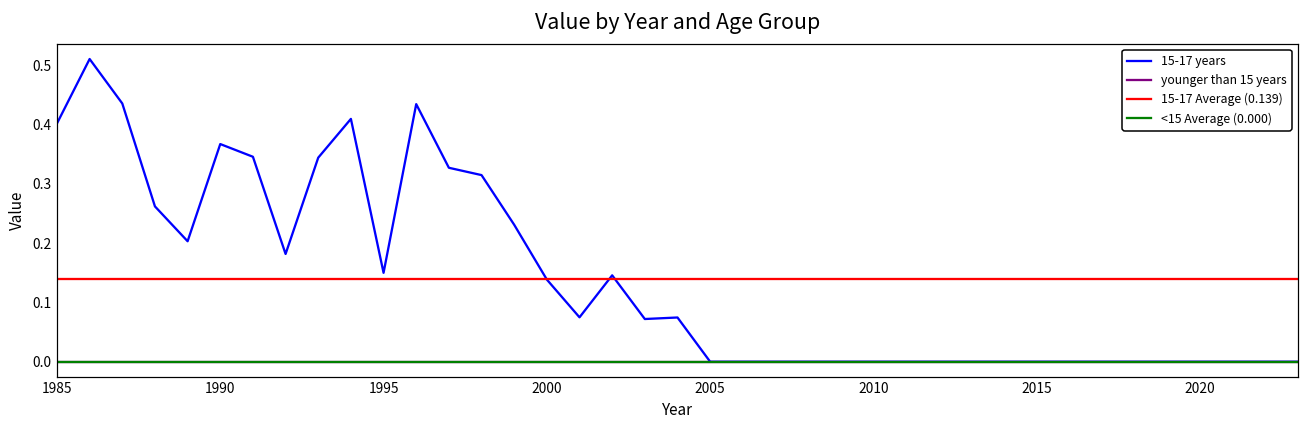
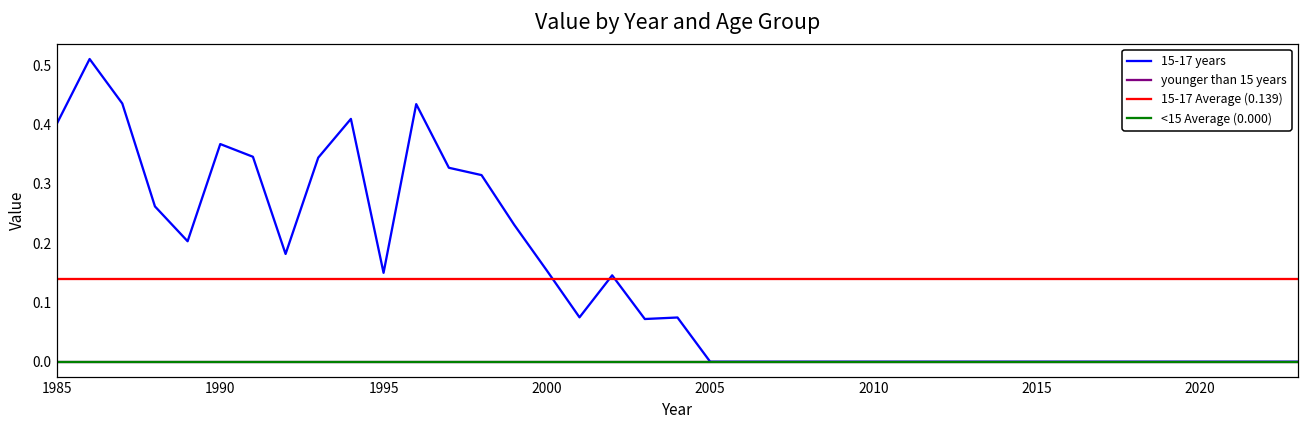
15-17 years, 2000: 0.14 -> 0.15
